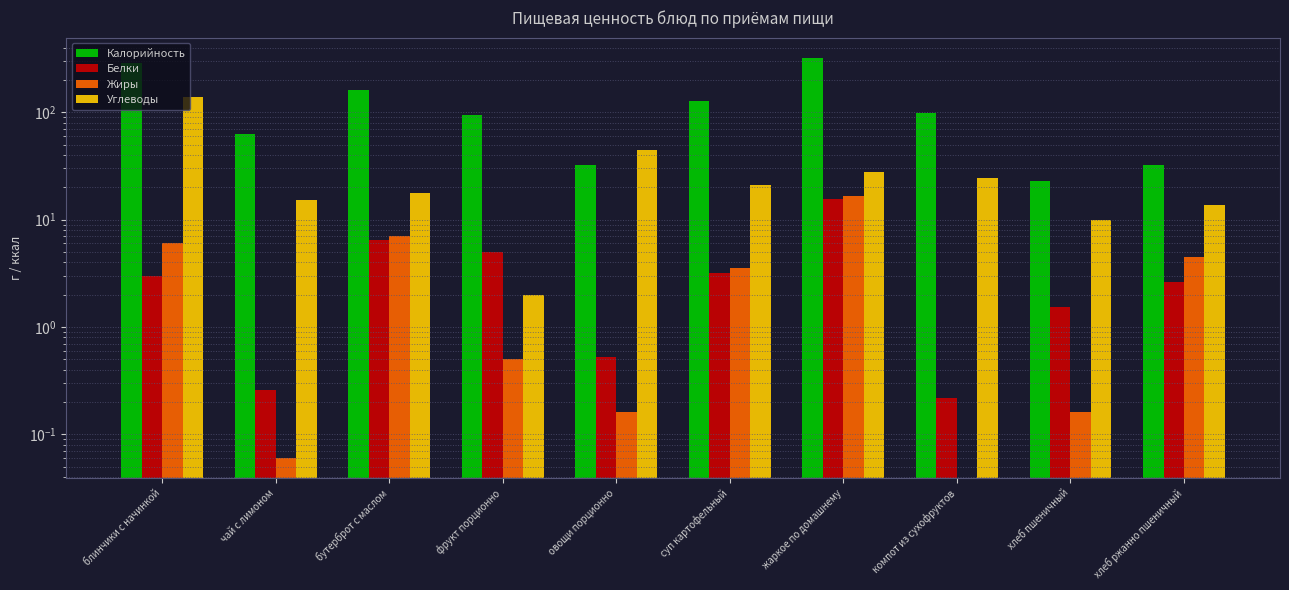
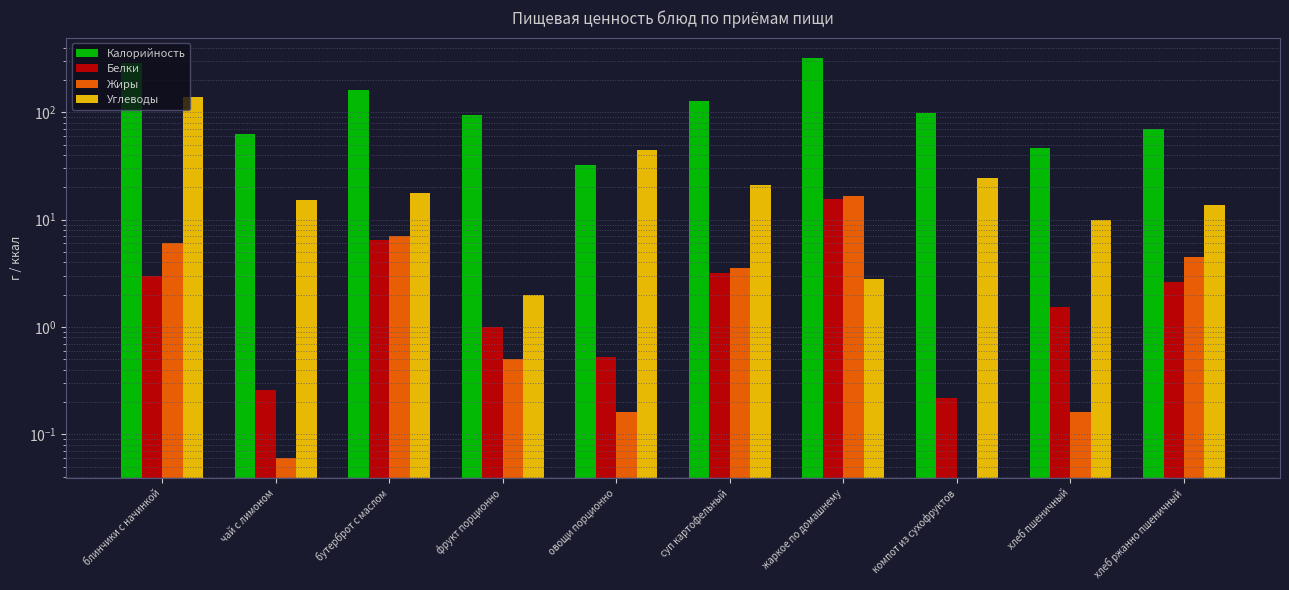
Белки, фрукт порционно: 5 -> 1
Углеводы, жаркое по домашнему: 28 -> 2.8
Калорийность, хлеб пшеничный: 23 -> 50
Калорийность, хлеб ржанно пшеничный: 32 -> 70
